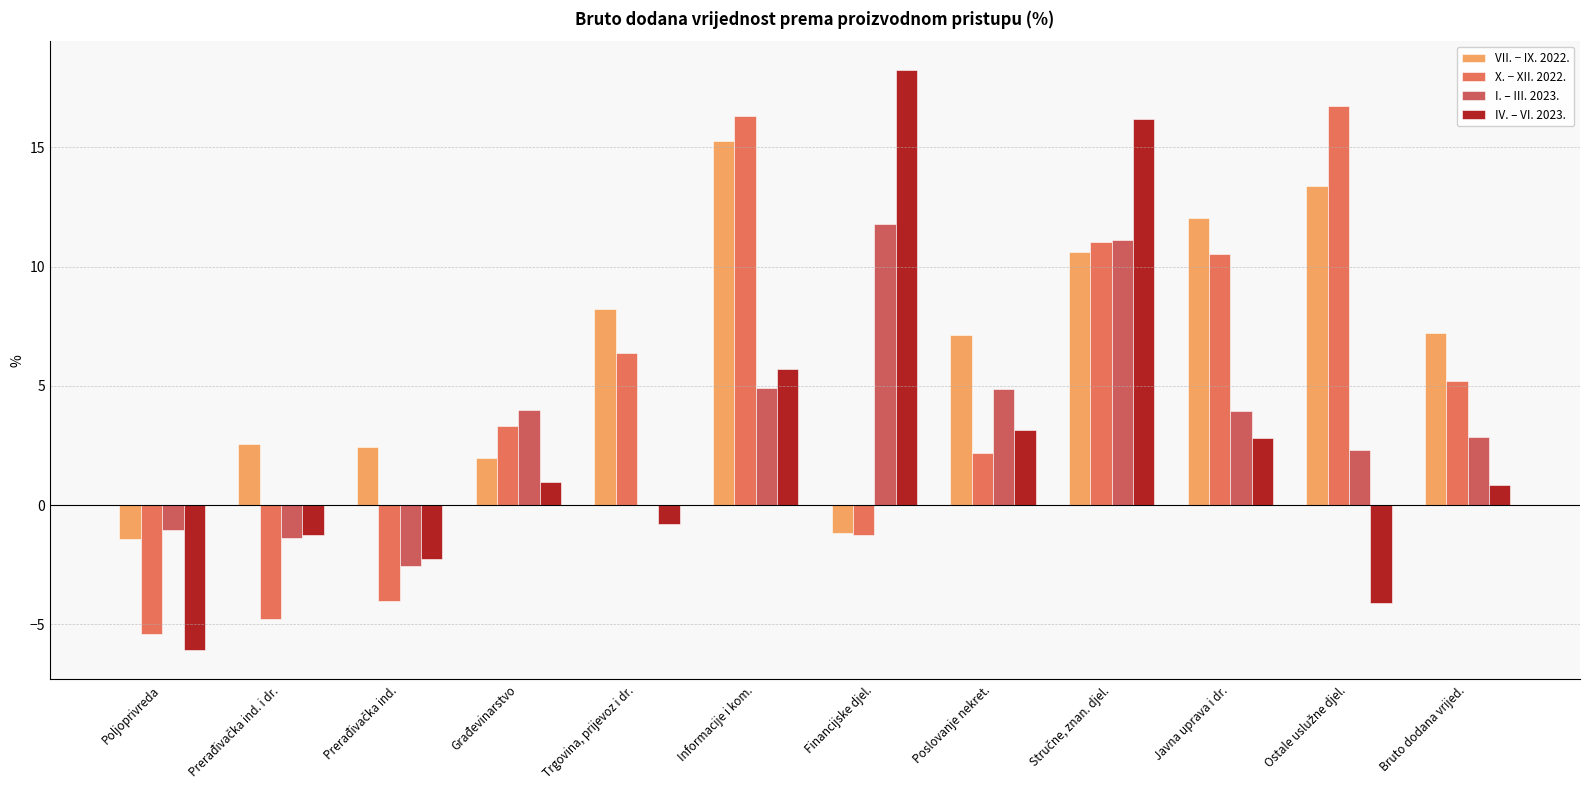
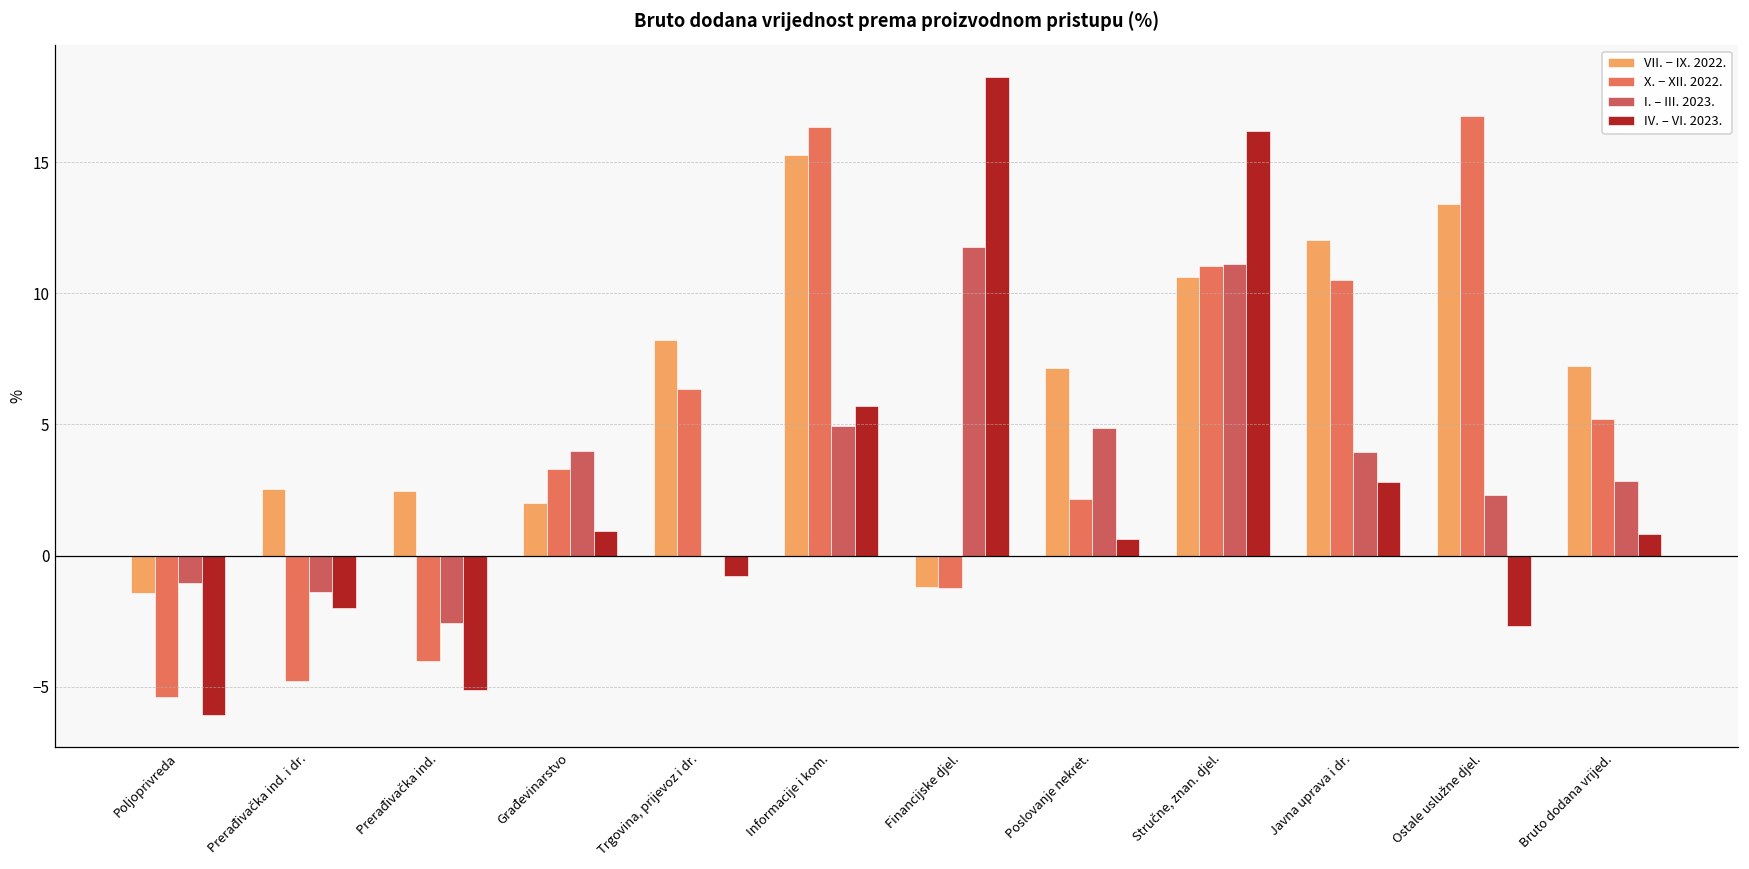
IV. ‒ VI. 2023., Prerađivačka ind. i dr.: -1.3 -> -2.0
IV. ‒ VI. 2023., Prerađivačka ind.: -2.3 -> -5.1
IV. ‒ VI. 2023., Poslovanje nekret.: 3.1 -> 0.6
IV. ‒ VI. 2023., Ostale uslužne djel.: -4.1 -> -2.7
